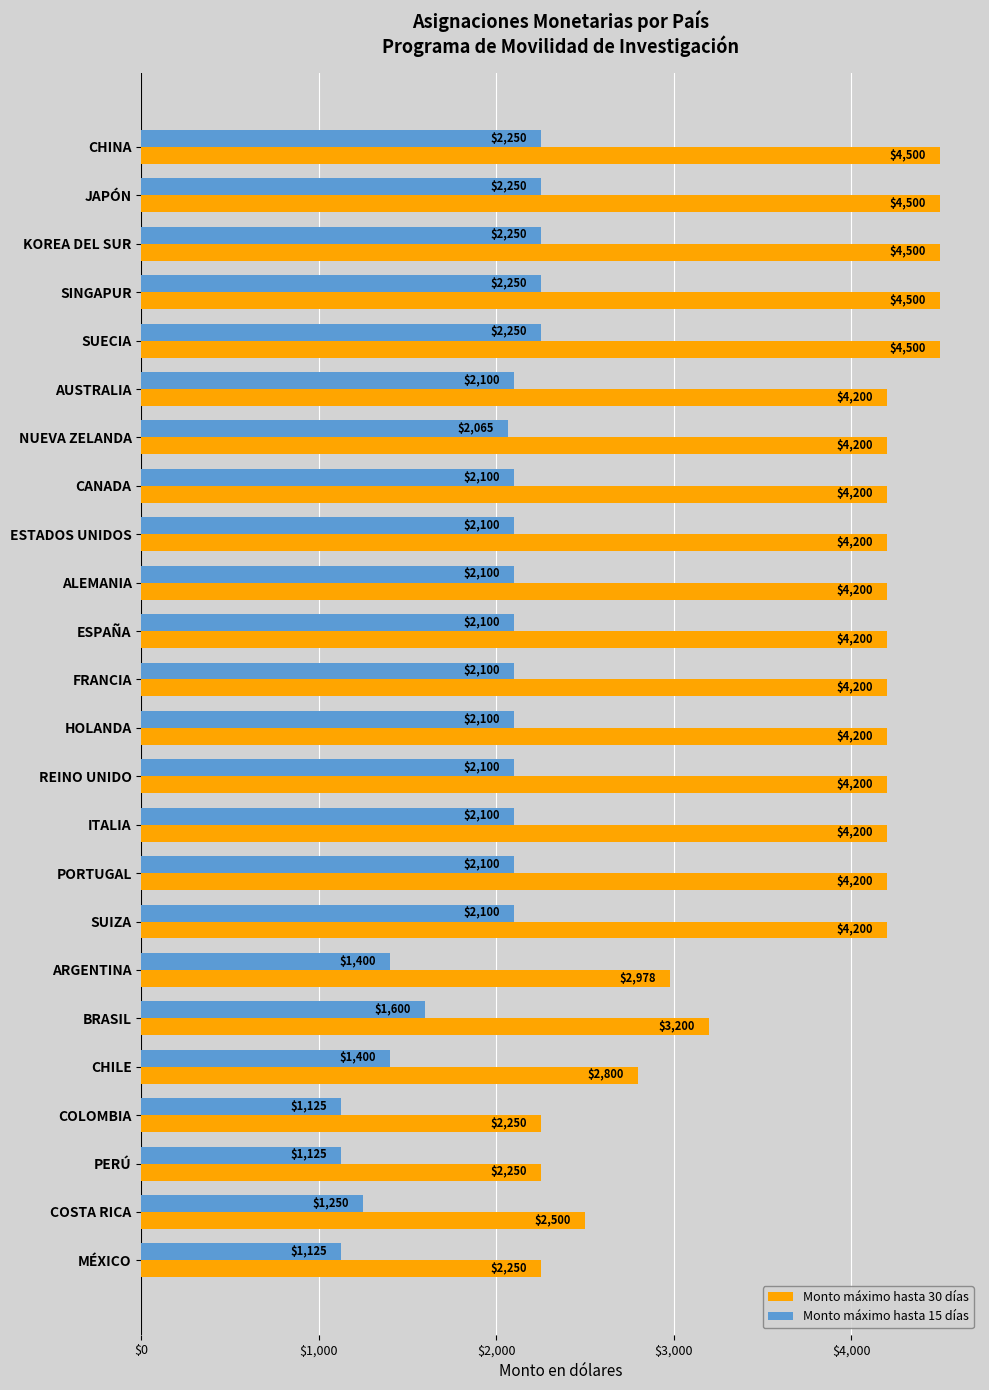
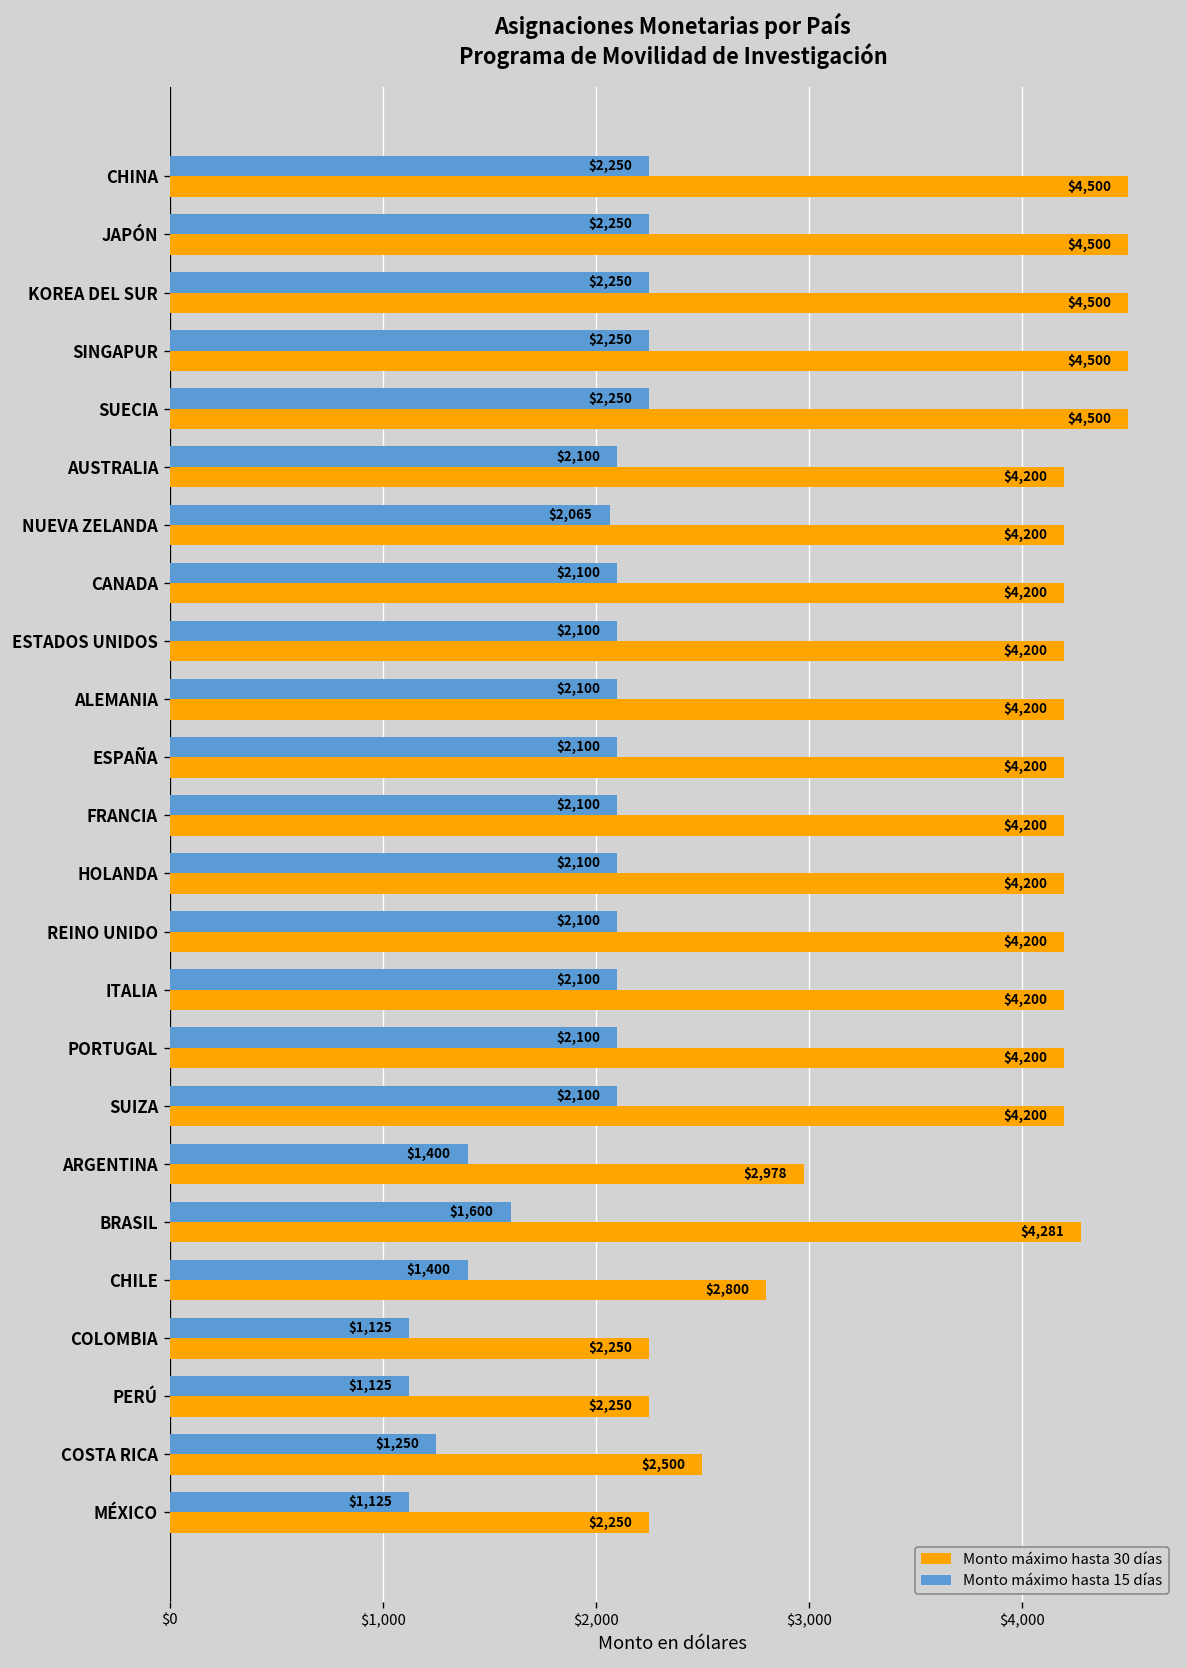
Monto máximo hasta 30 días, BRASIL: $3,200 -> $4,281
